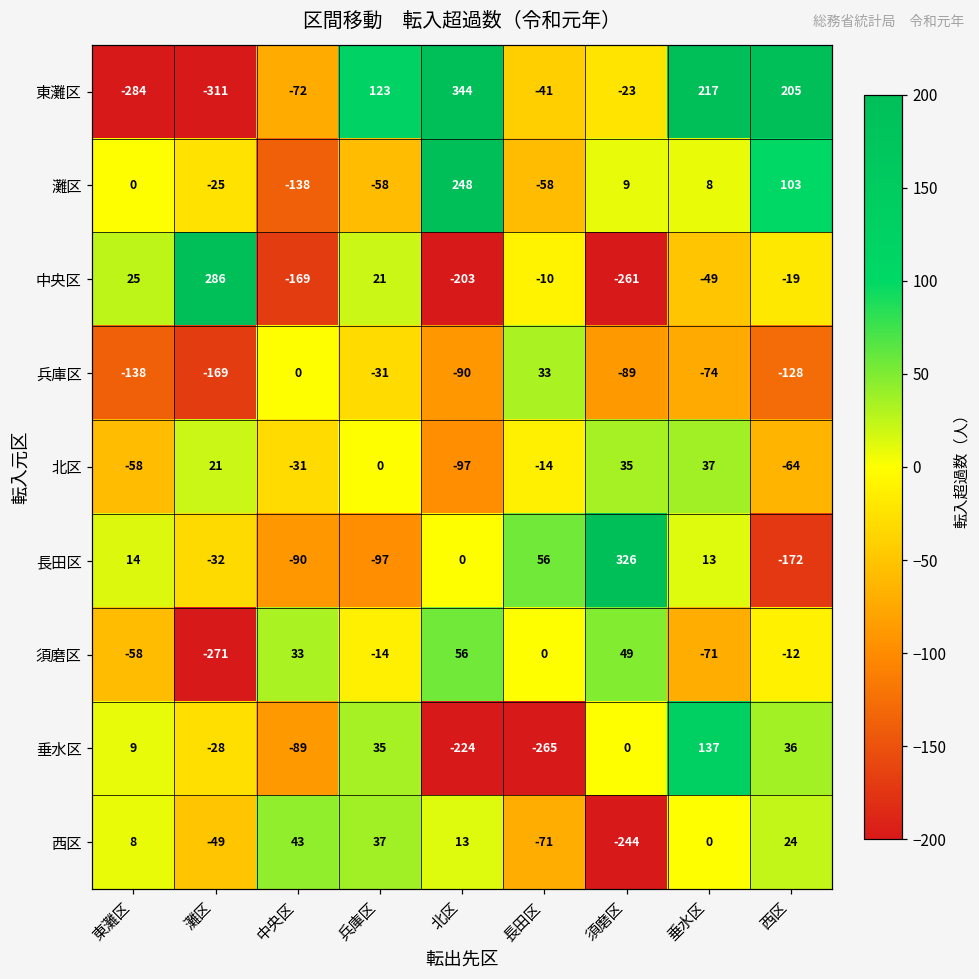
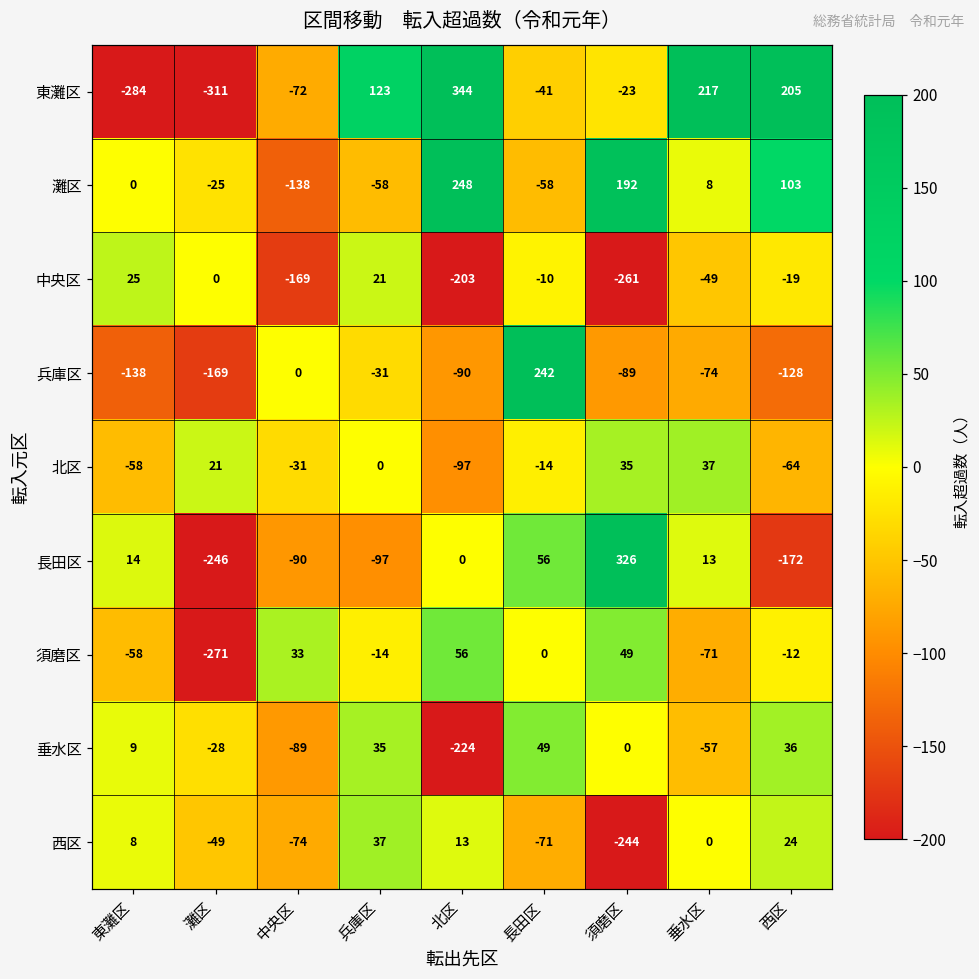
灘区, 須磨区: 9 -> 192
中央区, 灘区: 286 -> 0
兵庫区, 長田区: 33 -> 242
長田区, 灘区: -32 -> -246
垂水区, 長田区: -265 -> 49
垂水区, 垂水区: 137 -> -57
西区, 中央区: 43 -> -74
